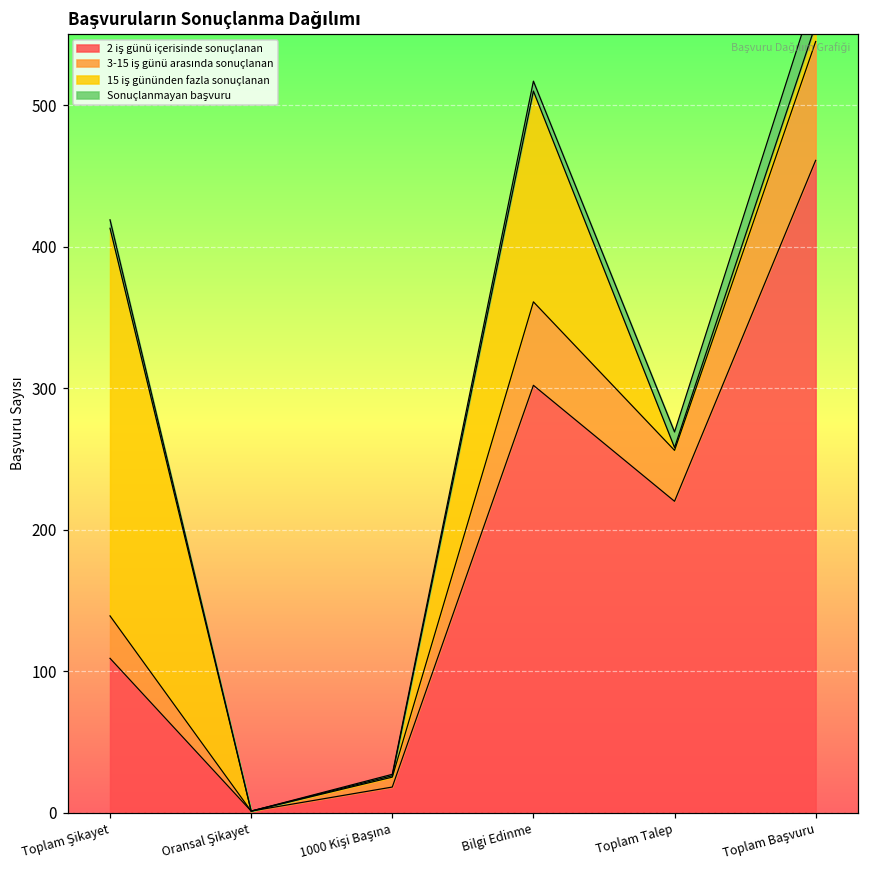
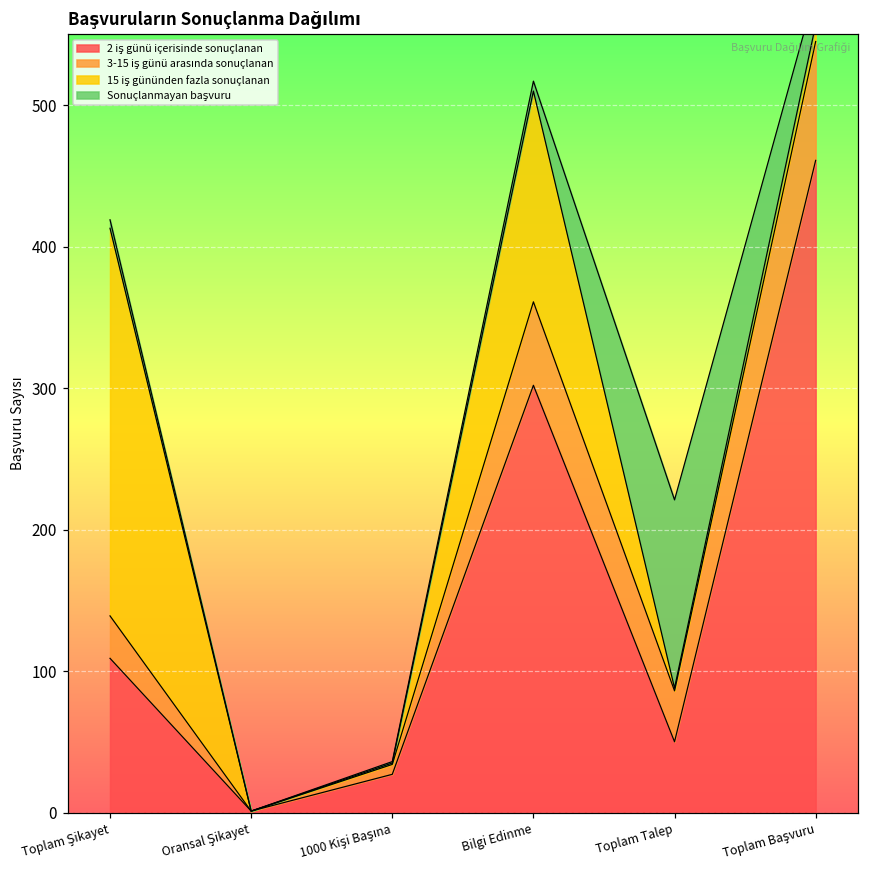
2 iş günü içerisinde sonuçlanan, 1000 Kişi Başına: 18 -> 27
2 iş günü içerisinde sonuçlanan, Toplam Talep: 220 -> 50
Sonuçlanmayan başvuru, Toplam Talep: 11 -> 133
